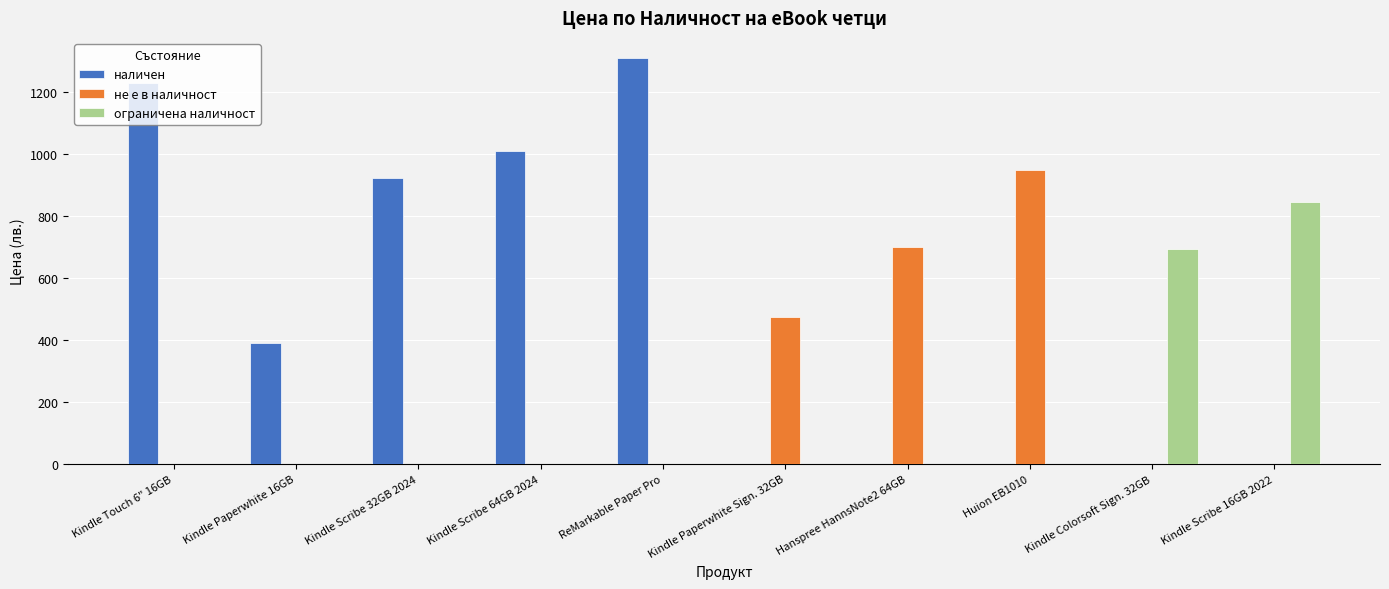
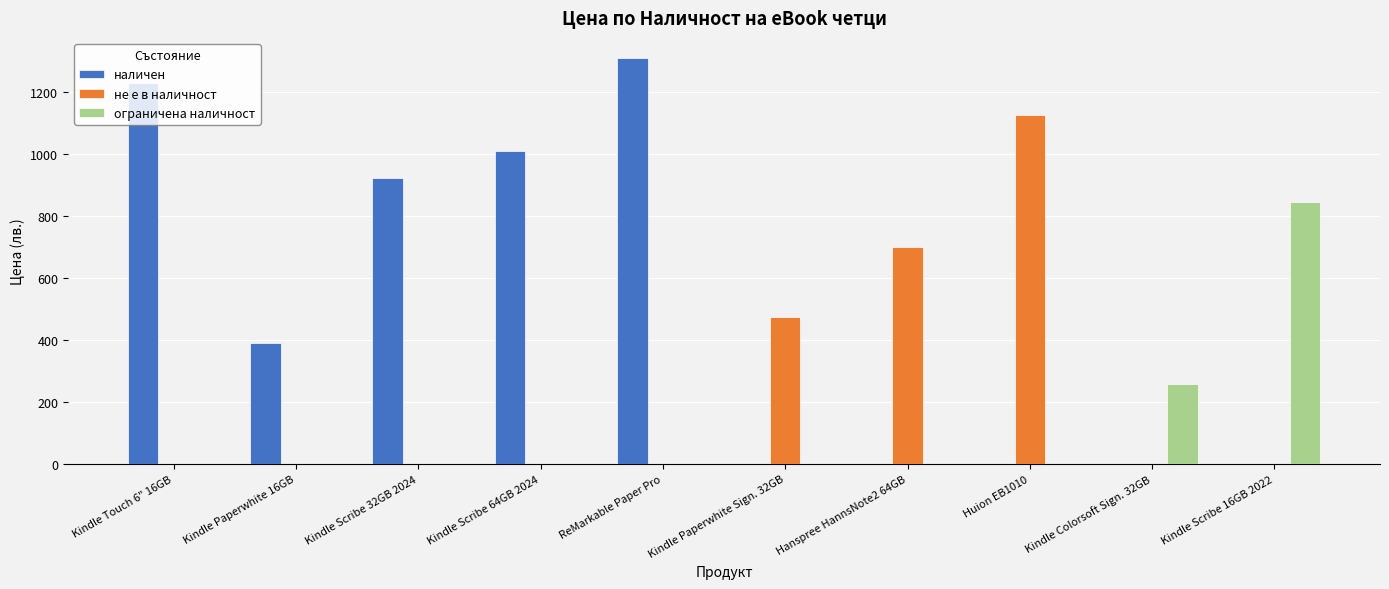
не е в наличност, Huion EB1010: 950 -> 1130
ограничена наличност, Kindle Colorsoft Sign. 32GB: 690 -> 260
